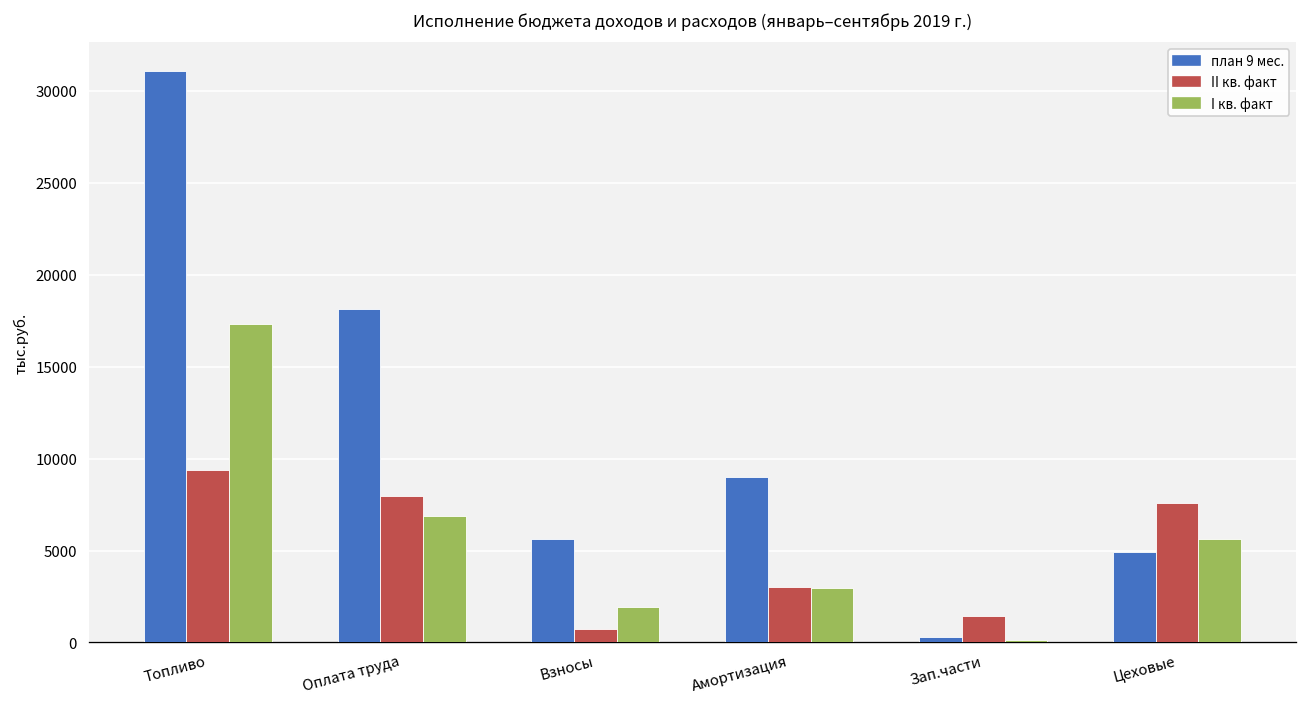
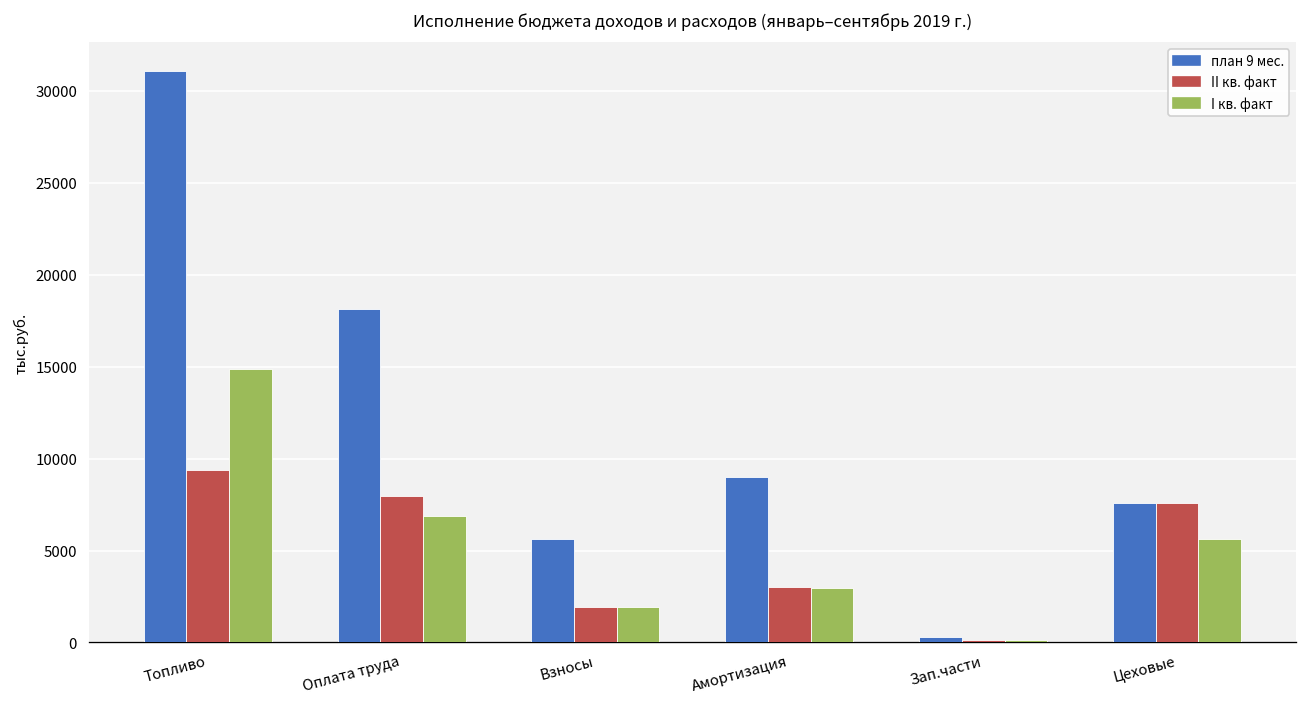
I кв. факт, Топливо: 17300 -> 14800
II кв. факт, Взносы: 700 -> 1900
II кв. факт, Зап.части: 1500 -> 100
план 9 мес., Цеховые: 4900 -> 7600
